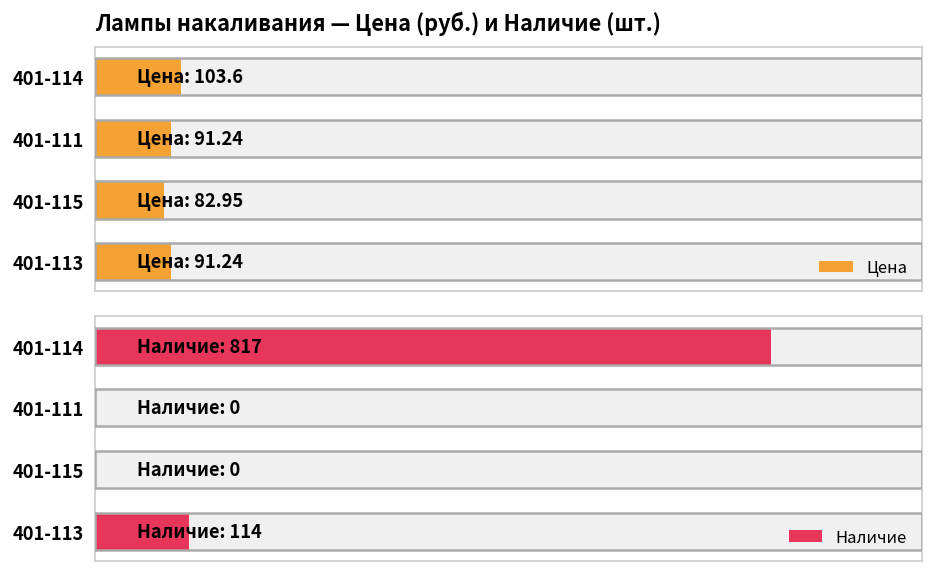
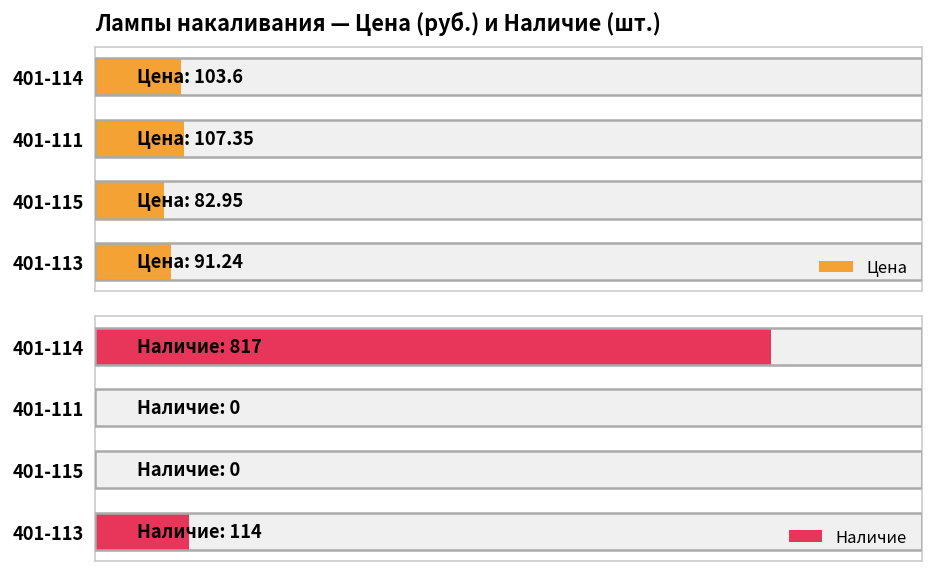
Лампы накаливания — Цена (руб.) и Наличие (шт.), Цена, 401-111: 91.24 -> 107.35
